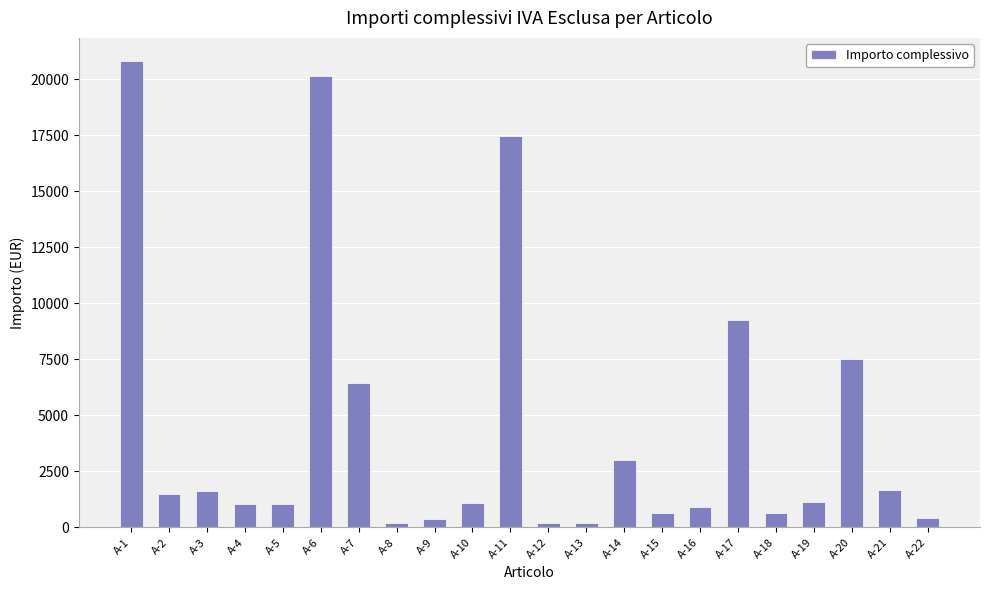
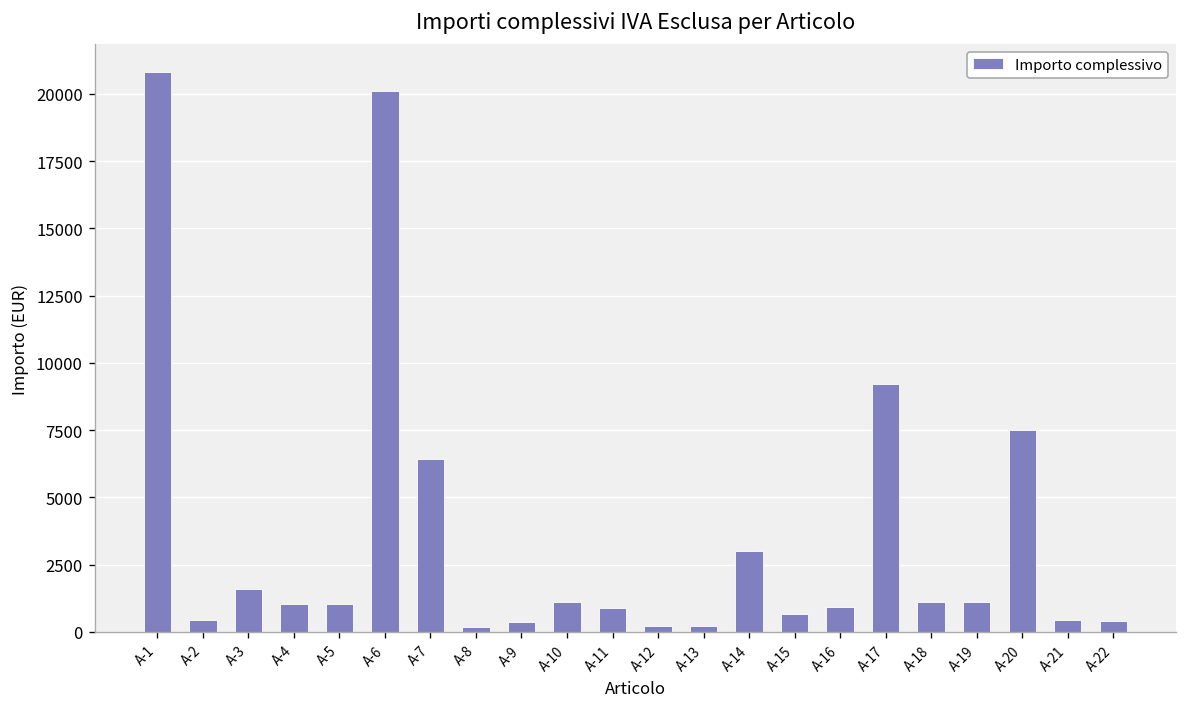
A-2: 1500 -> 500
A-11: 17500 -> 900
A-18: 600 -> 1100
A-21: 1700 -> 400
